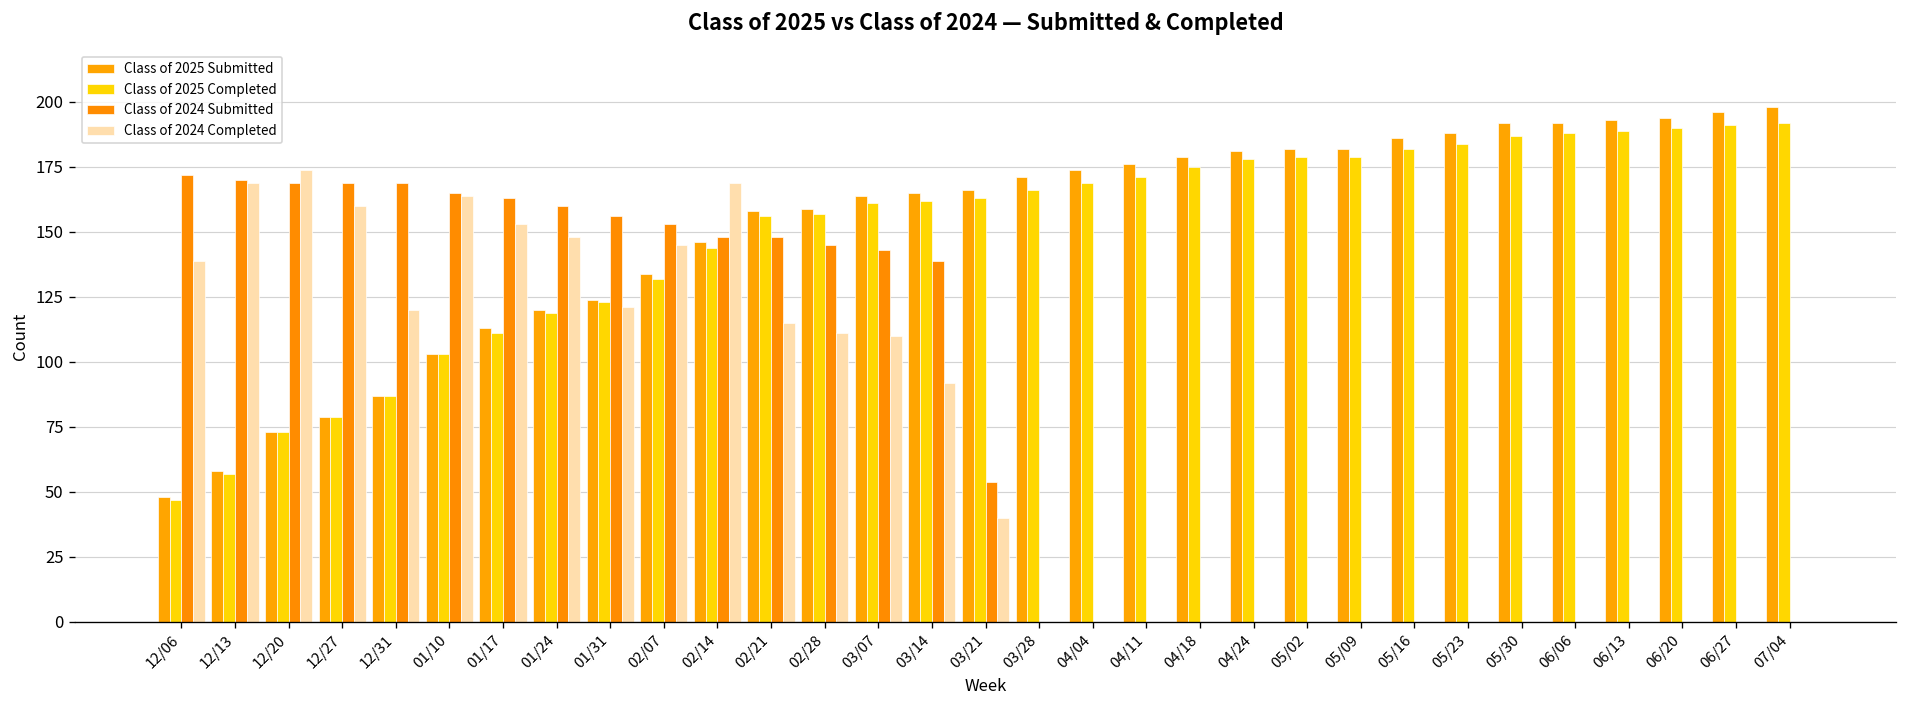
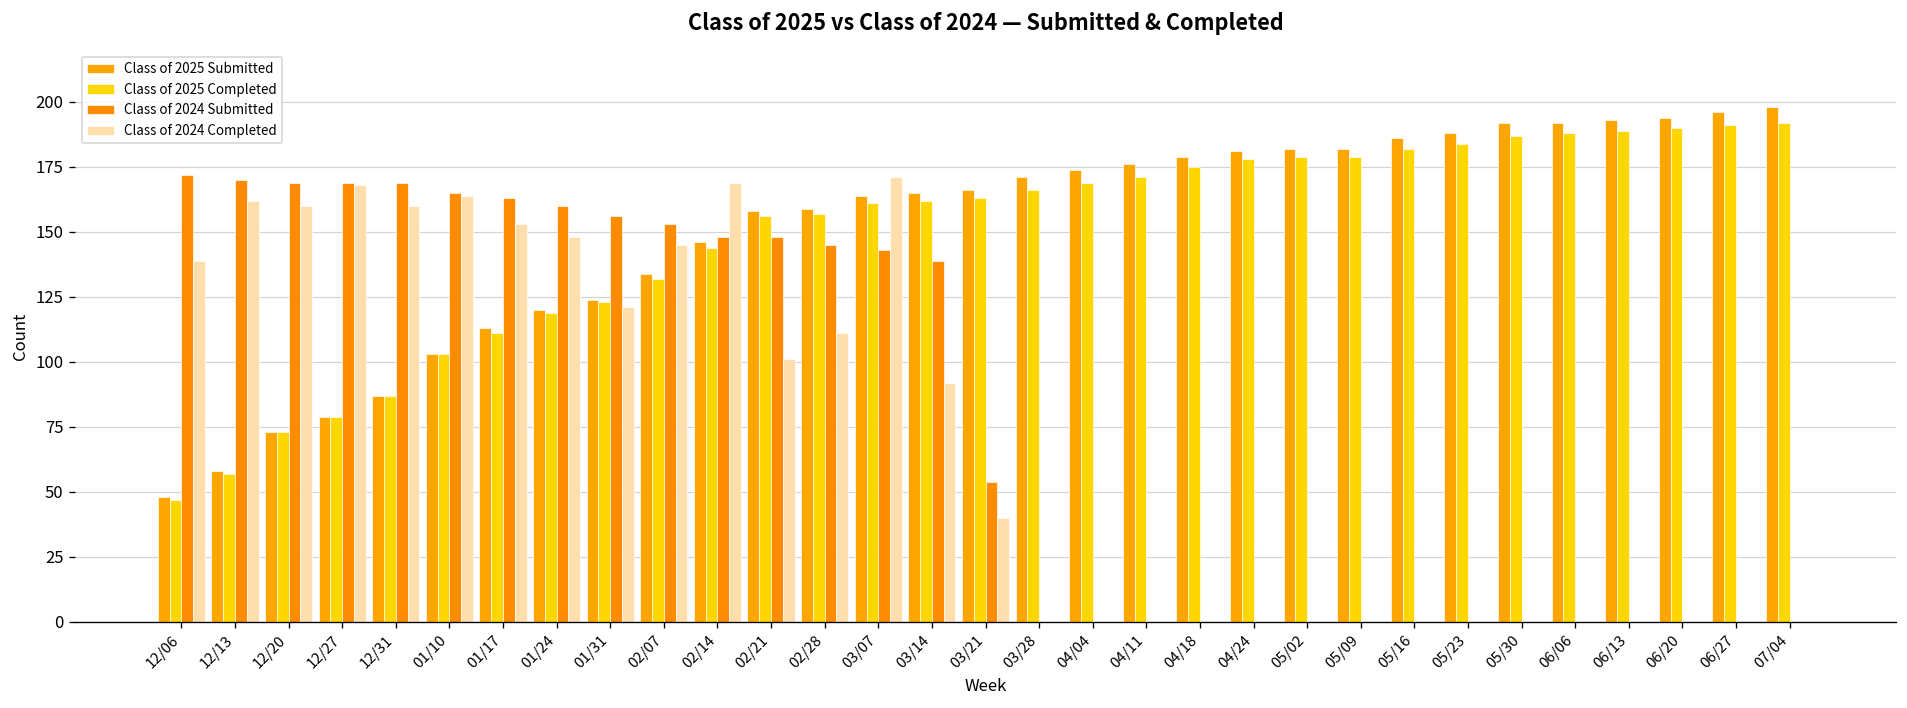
Class of 2024 Completed, 12/13: 169 -> 162
Class of 2024 Completed, 12/20: 174 -> 160
Class of 2024 Completed, 12/27: 160 -> 168
Class of 2024 Completed, 12/31: 120 -> 160
Class of 2024 Completed, 02/21: 115 -> 101
Class of 2024 Completed, 03/07: 110 -> 171
